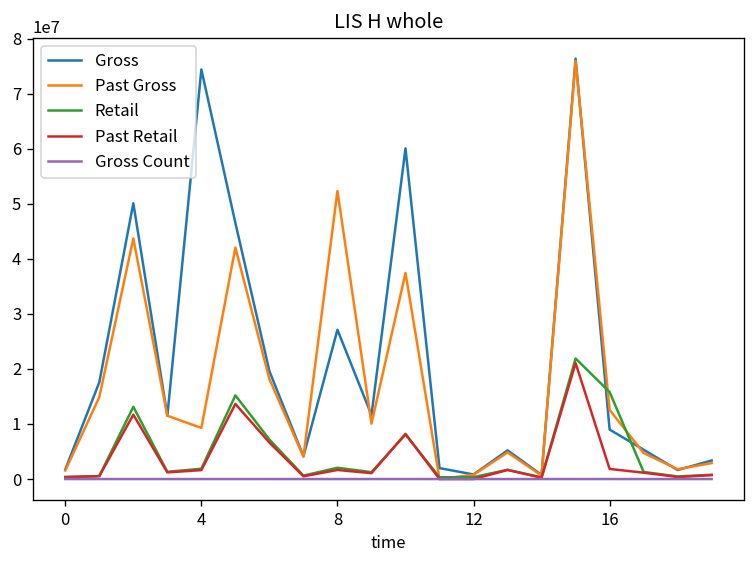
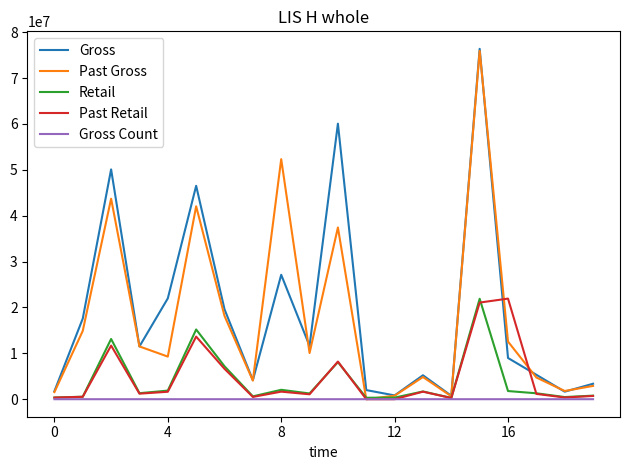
Gross, 4: 74000000 -> 22000000
Retail, 16: 16000000 -> 2000000
Past Retail, 16: 2000000 -> 22000000
